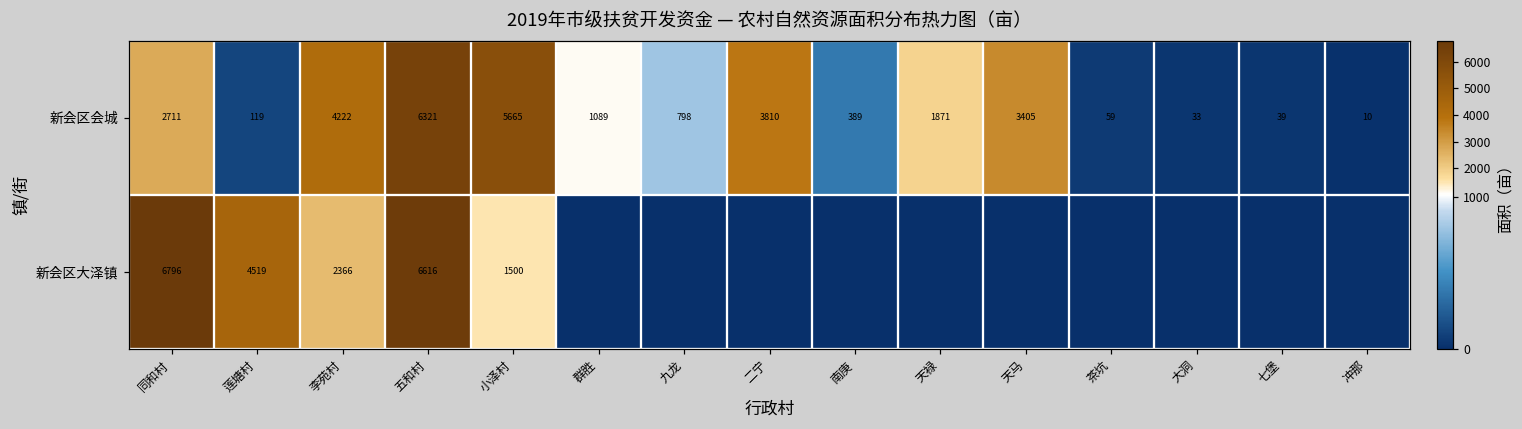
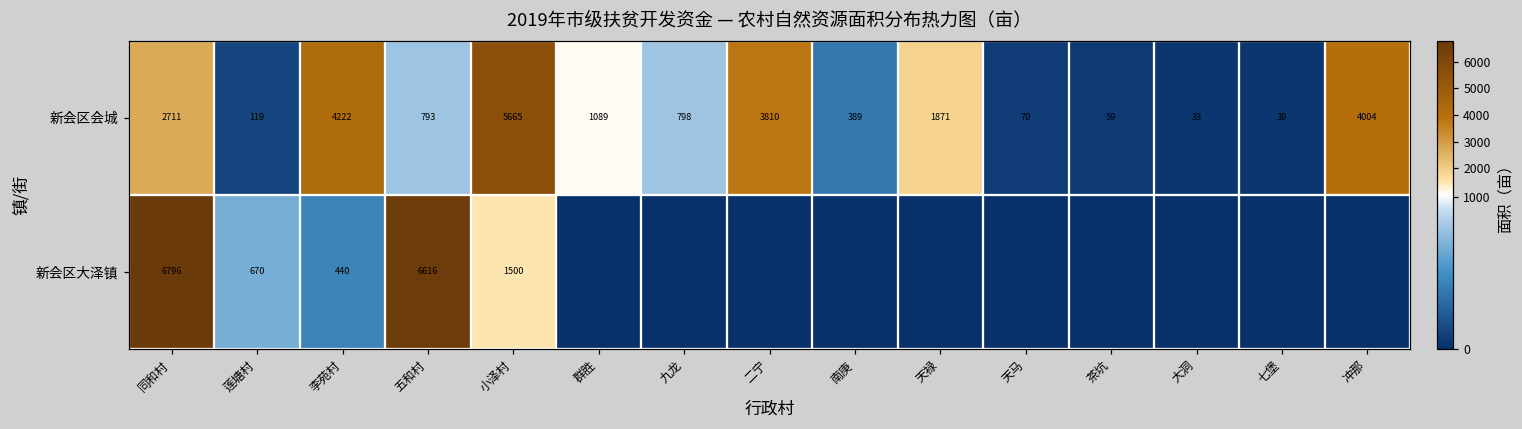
新会区会城, 五和村: 6321 -> 793
新会区会城, 天马: 3405 -> 70
新会区会城, 冲那: 10 -> 4004
新会区大泽镇, 莲塘村: 4519 -> 670
新会区大泽镇, 李苑村: 2366 -> 440
